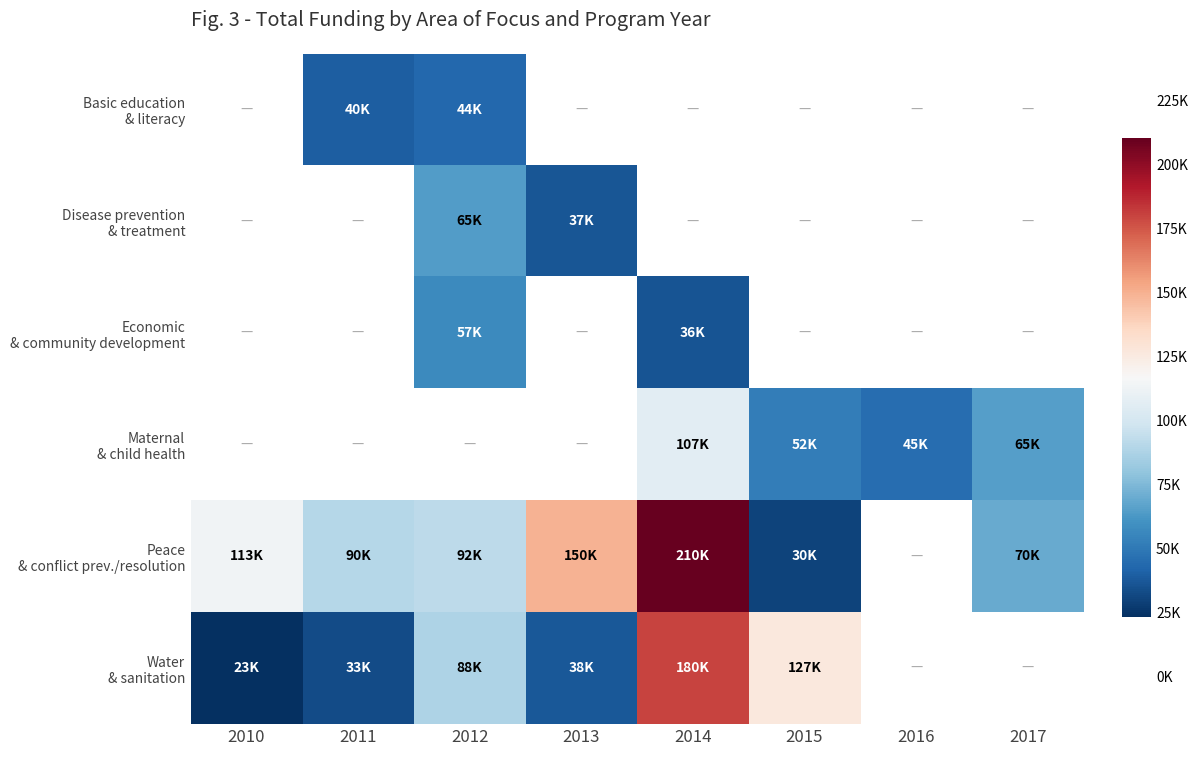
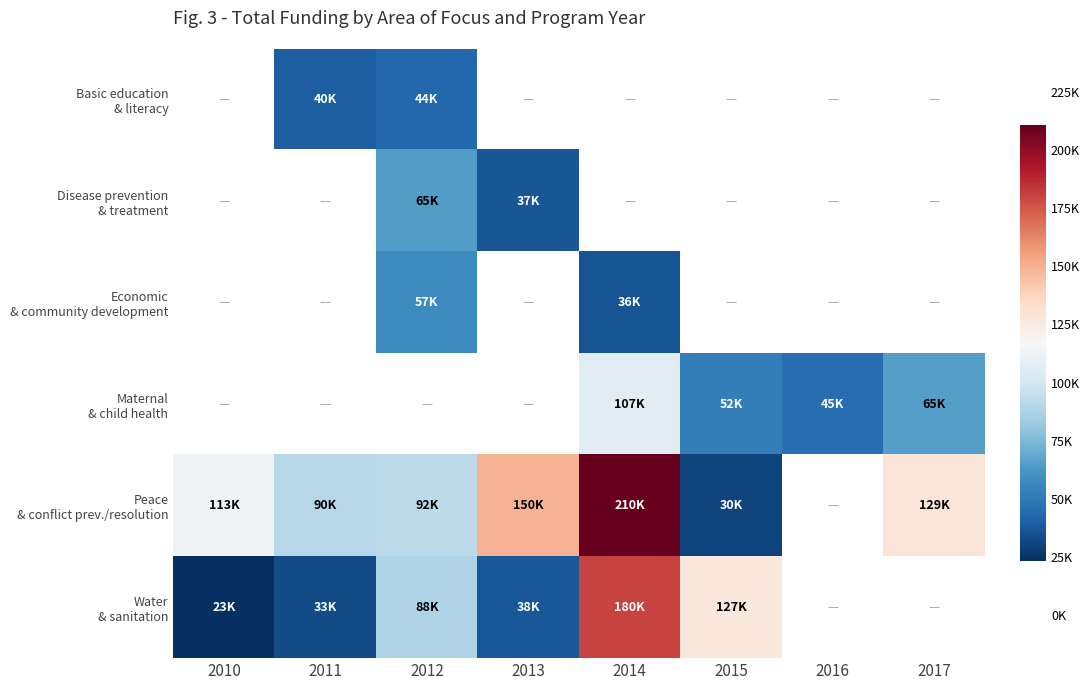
Peace & conflict prev./resolution, 2017: 70K -> 129K
